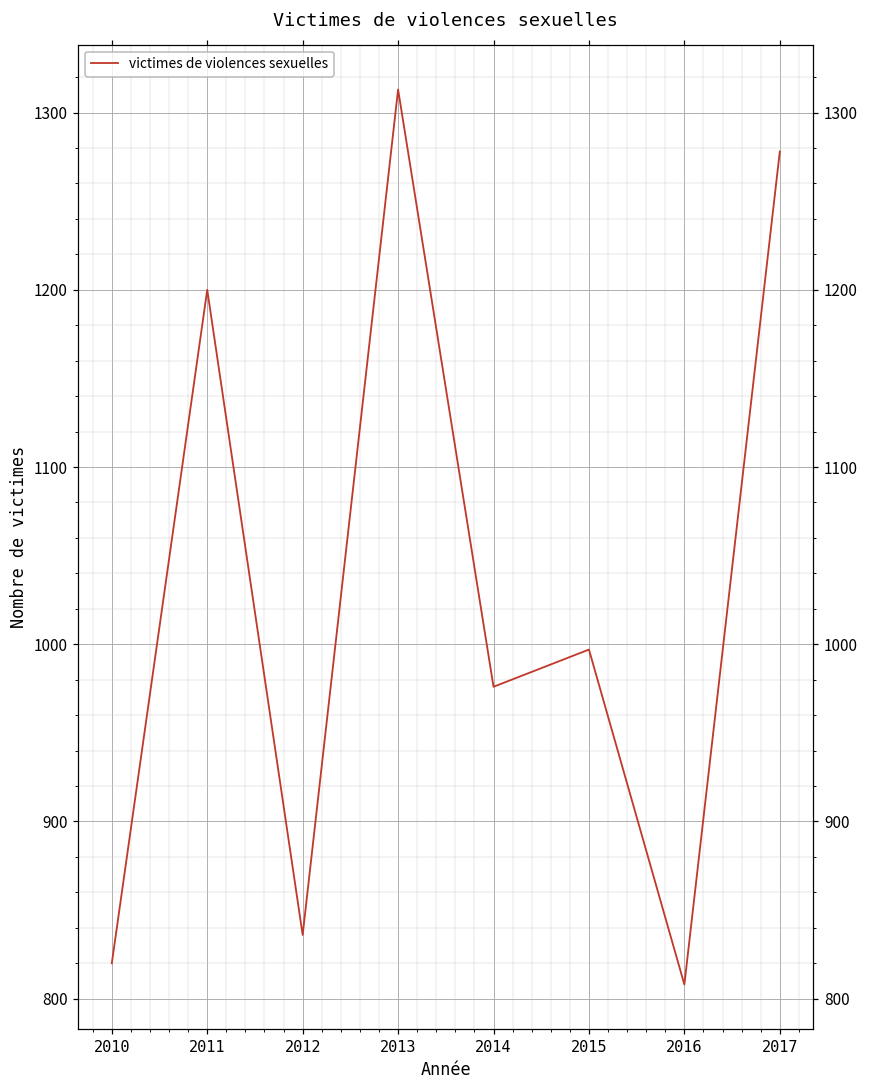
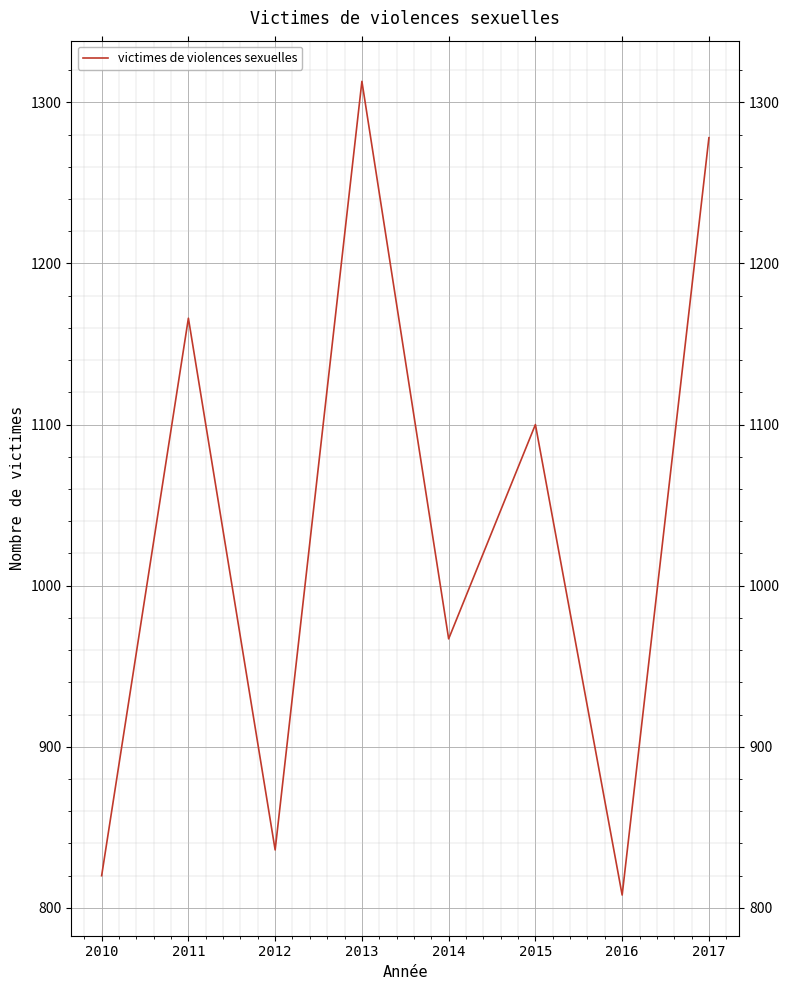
2011: 1200 -> 1166
2014: 976 -> 967
2015: 997 -> 1100
